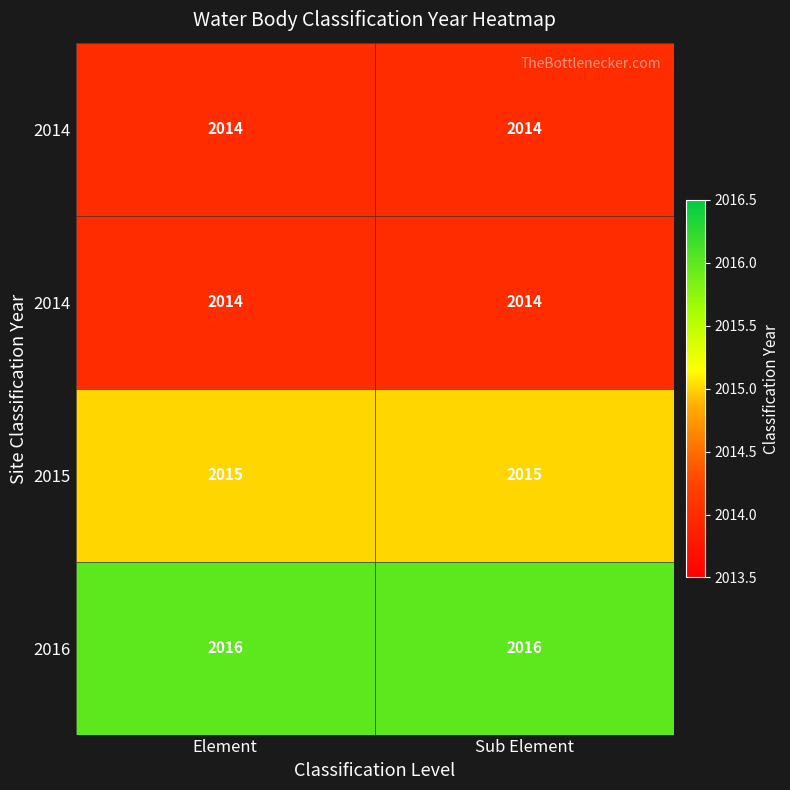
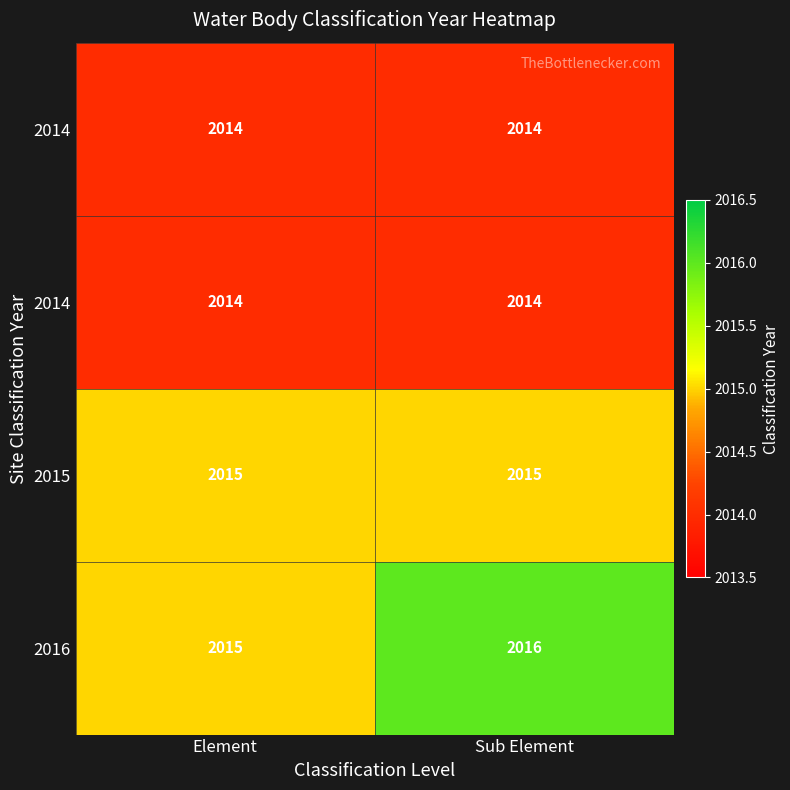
2016, Element: 2016 -> 2015
